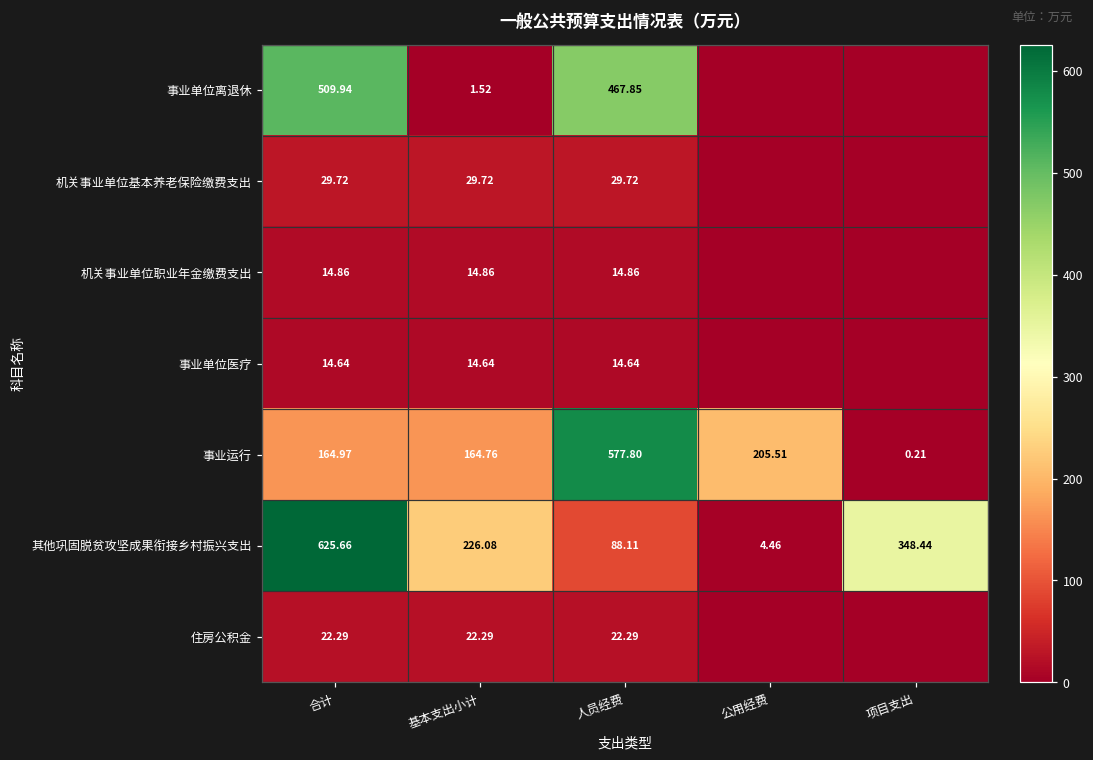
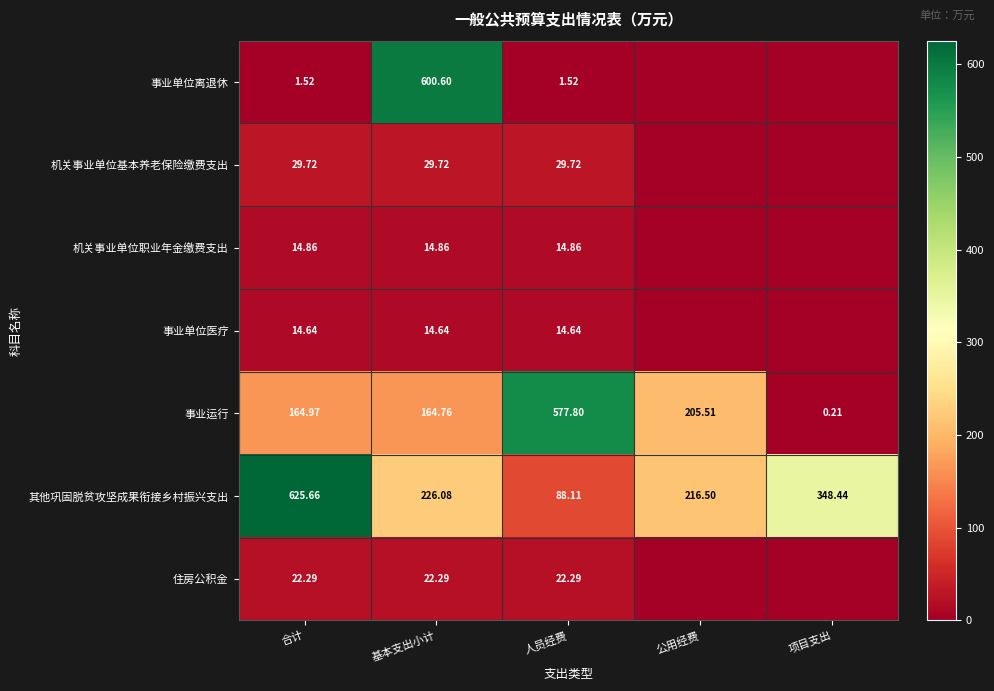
事业单位离退休, 合计: 509.94 -> 1.52
事业单位离退休, 基本支出小计: 1.52 -> 600.60
事业单位离退休, 人员经费: 467.85 -> 1.52
其他巩固脱贫攻坚成果衔接乡村振兴支出, 公用经费: 4.46 -> 216.50
